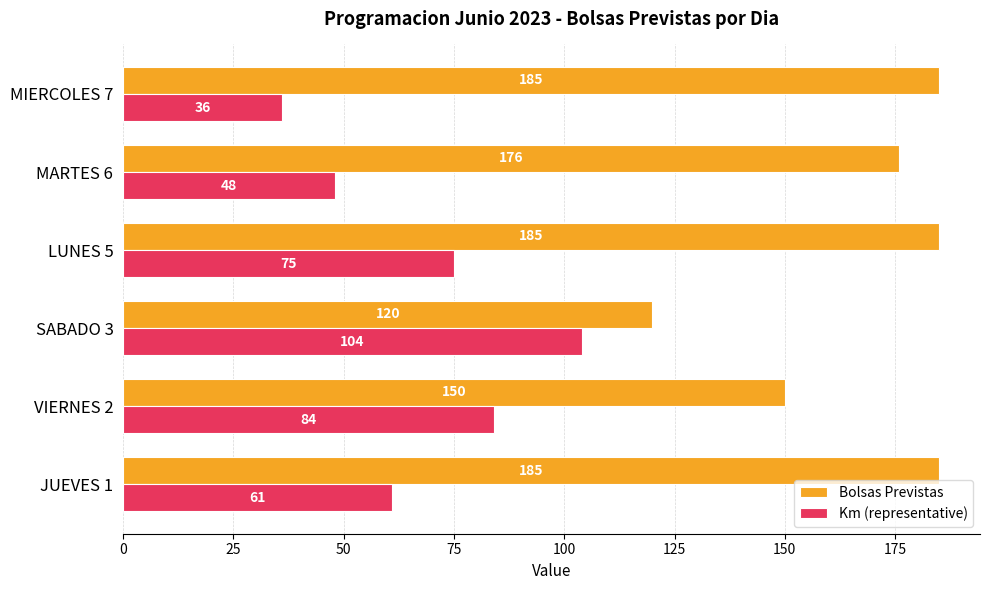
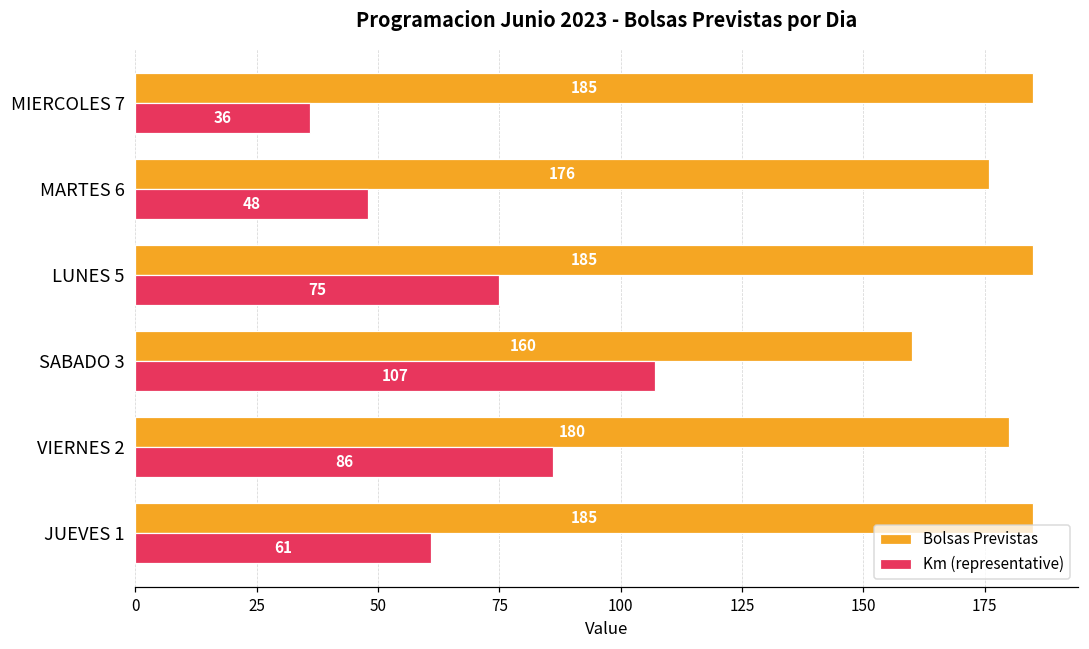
Bolsas Previstas, SABADO 3: 120 -> 160
Km (representative), SABADO 3: 104 -> 107
Bolsas Previstas, VIERNES 2: 150 -> 180
Km (representative), VIERNES 2: 84 -> 86
